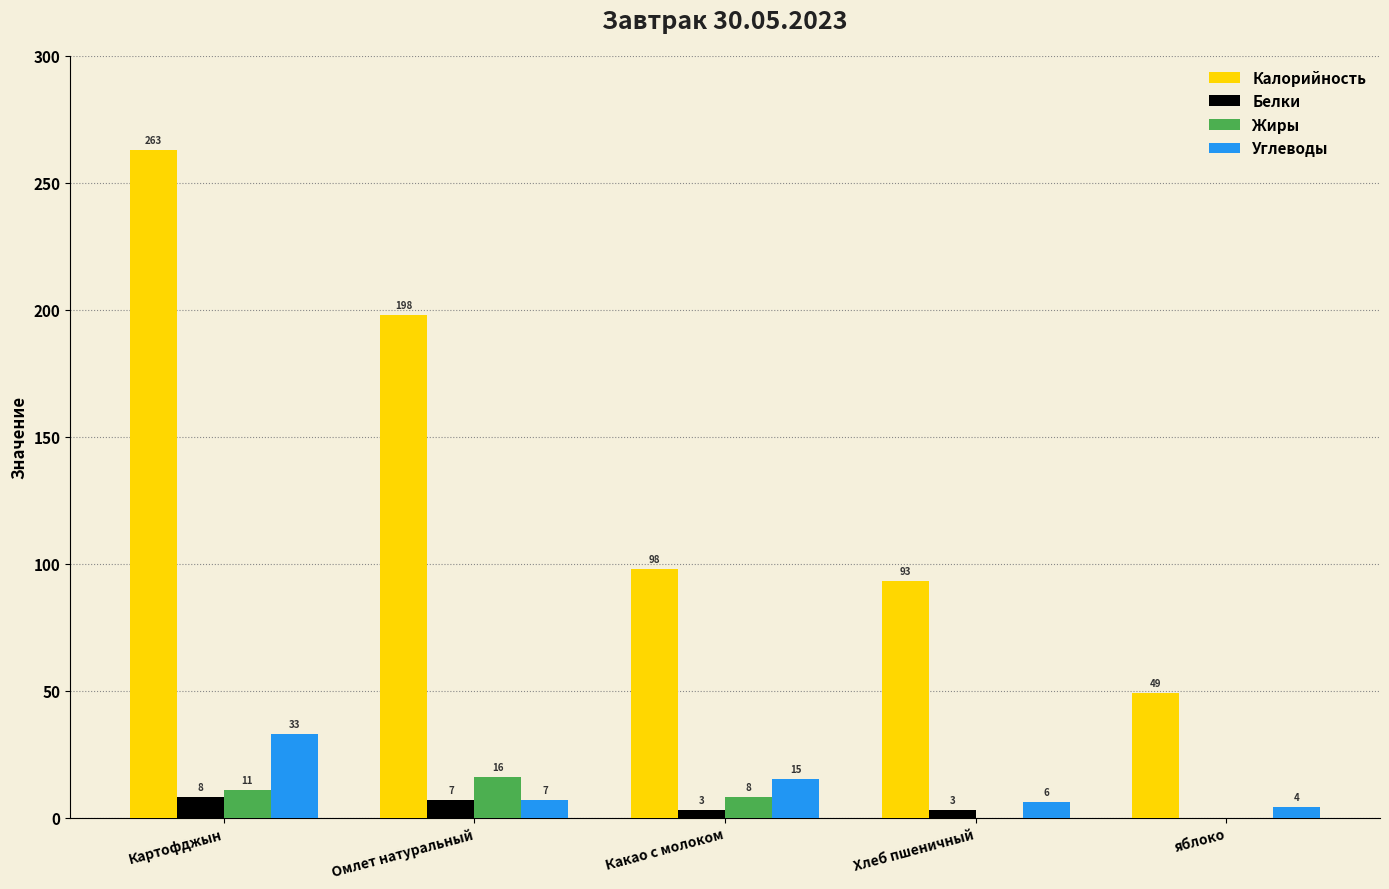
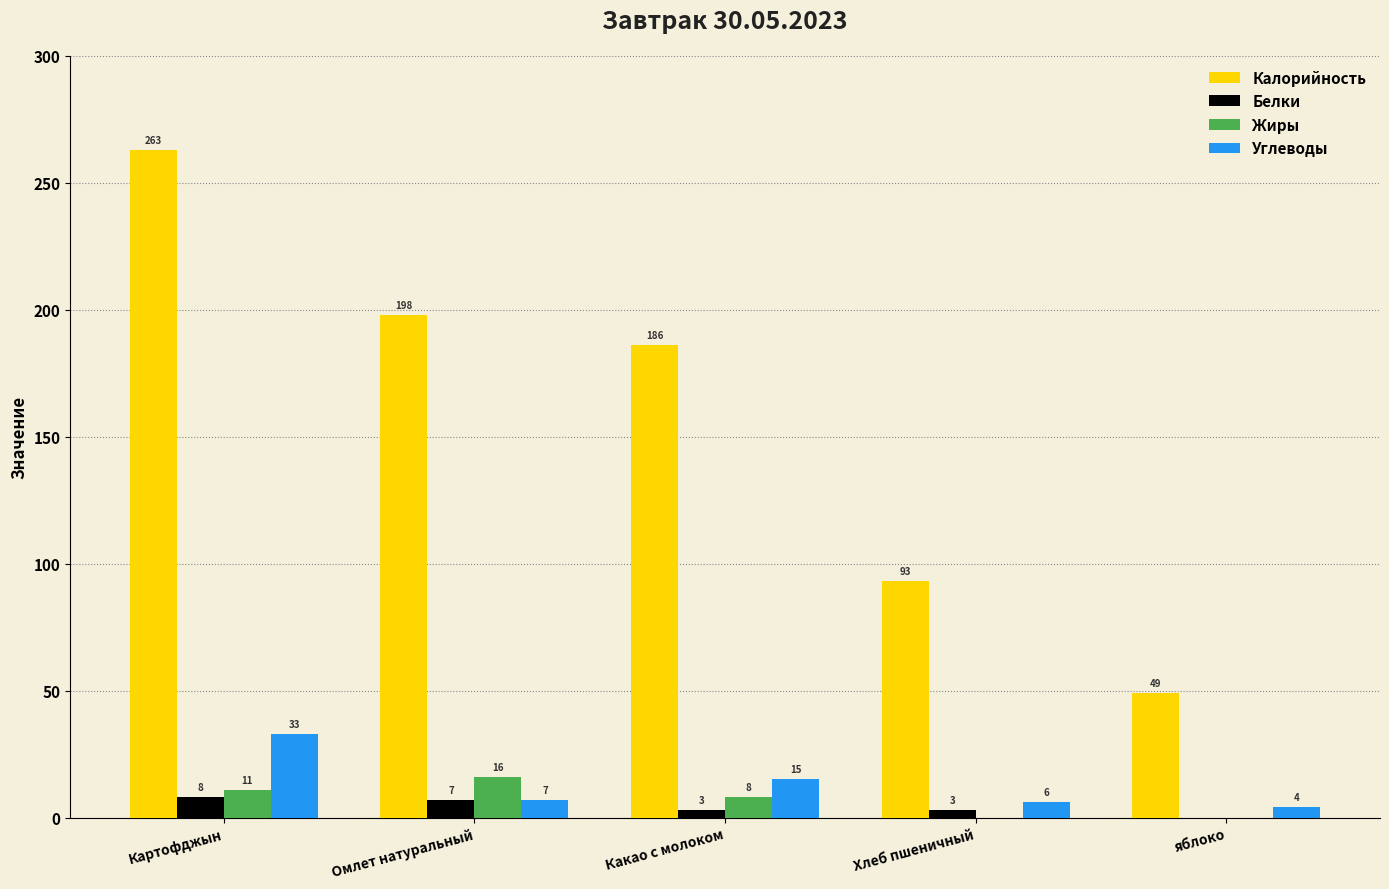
Калорийность, Какао с молоком: 98 -> 186
